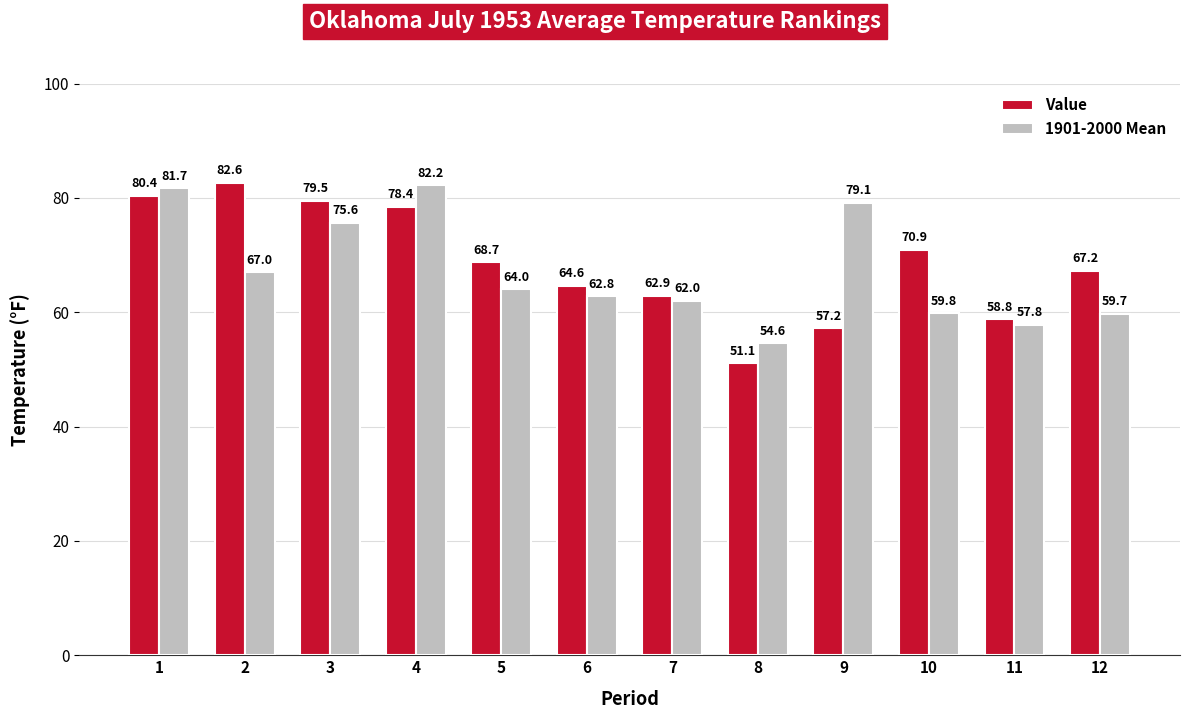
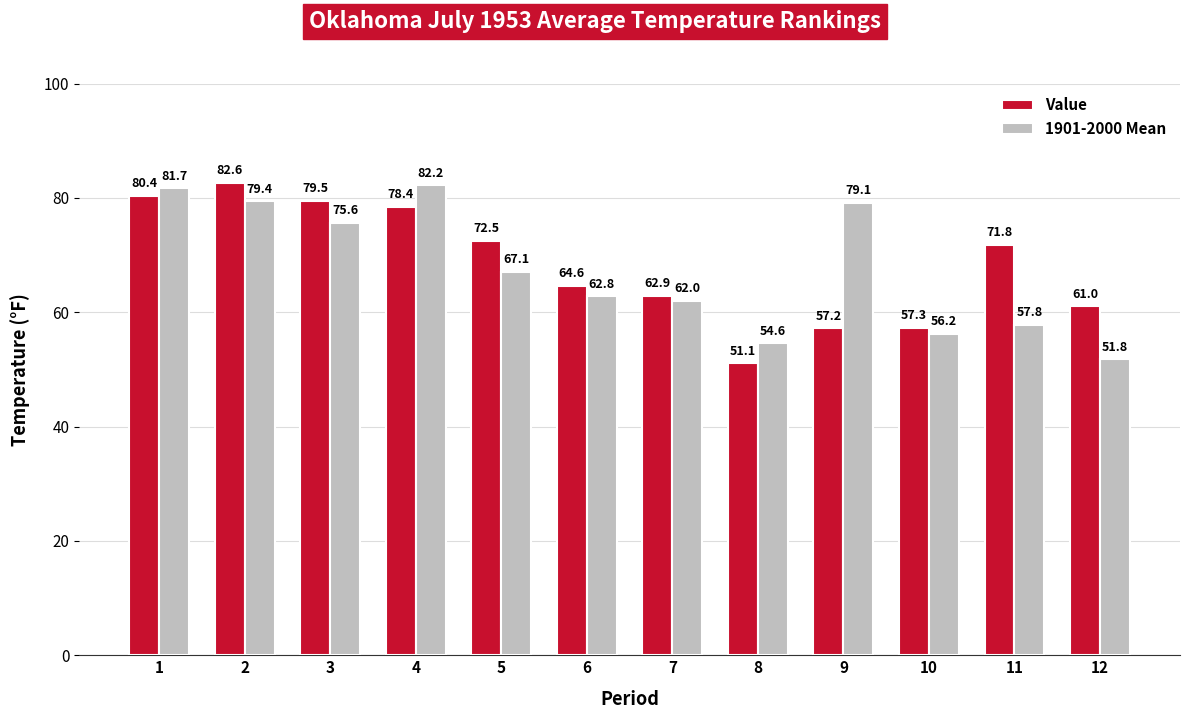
1901-2000 Mean, 2: 67.0 -> 79.4
Value, 5: 68.7 -> 72.5
1901-2000 Mean, 5: 64.0 -> 67.1
Value, 10: 70.9 -> 57.3
1901-2000 Mean, 10: 59.8 -> 56.2
Value, 11: 58.8 -> 71.8
Value, 12: 67.2 -> 61.0
1901-2000 Mean, 12: 59.7 -> 51.8
